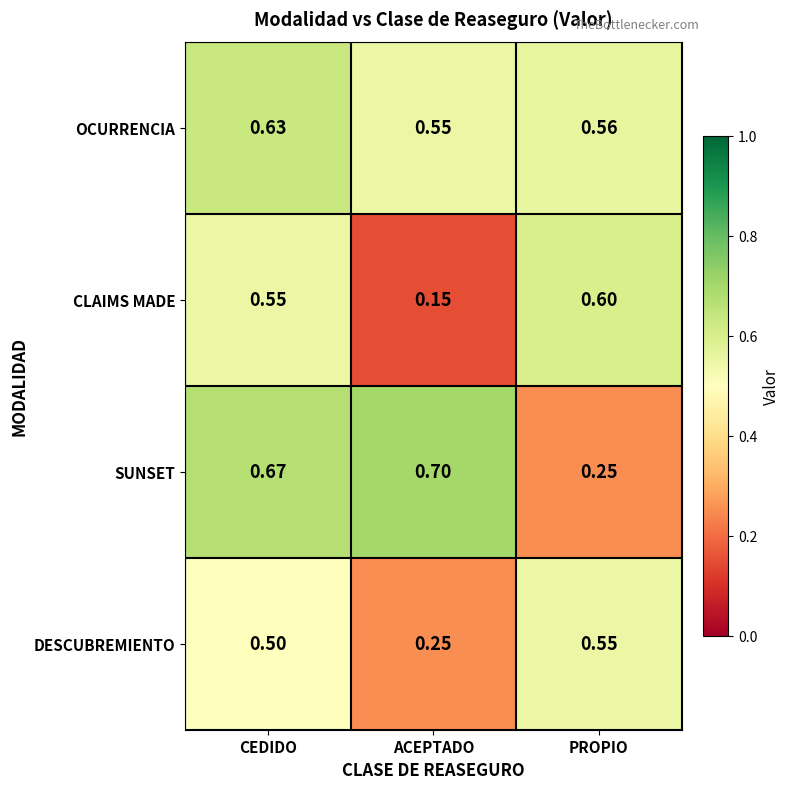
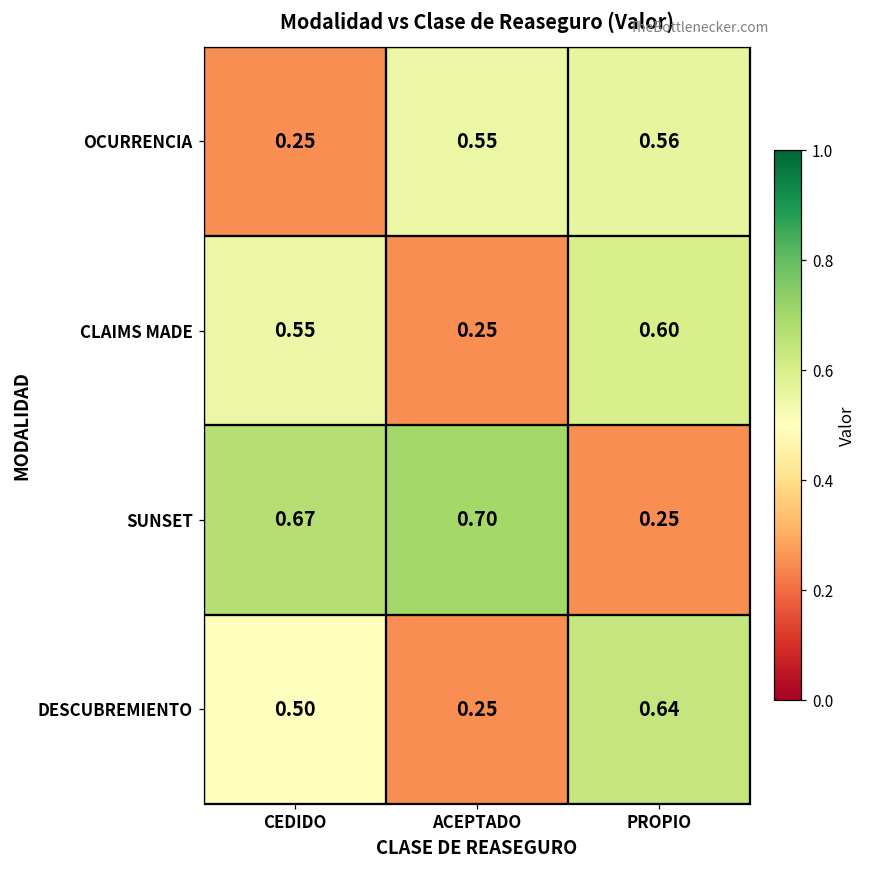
OCURRENCIA, CEDIDO: 0.63 -> 0.25
CLAIMS MADE, ACEPTADO: 0.15 -> 0.25
DESCUBREMIENTO, PROPIO: 0.55 -> 0.64
